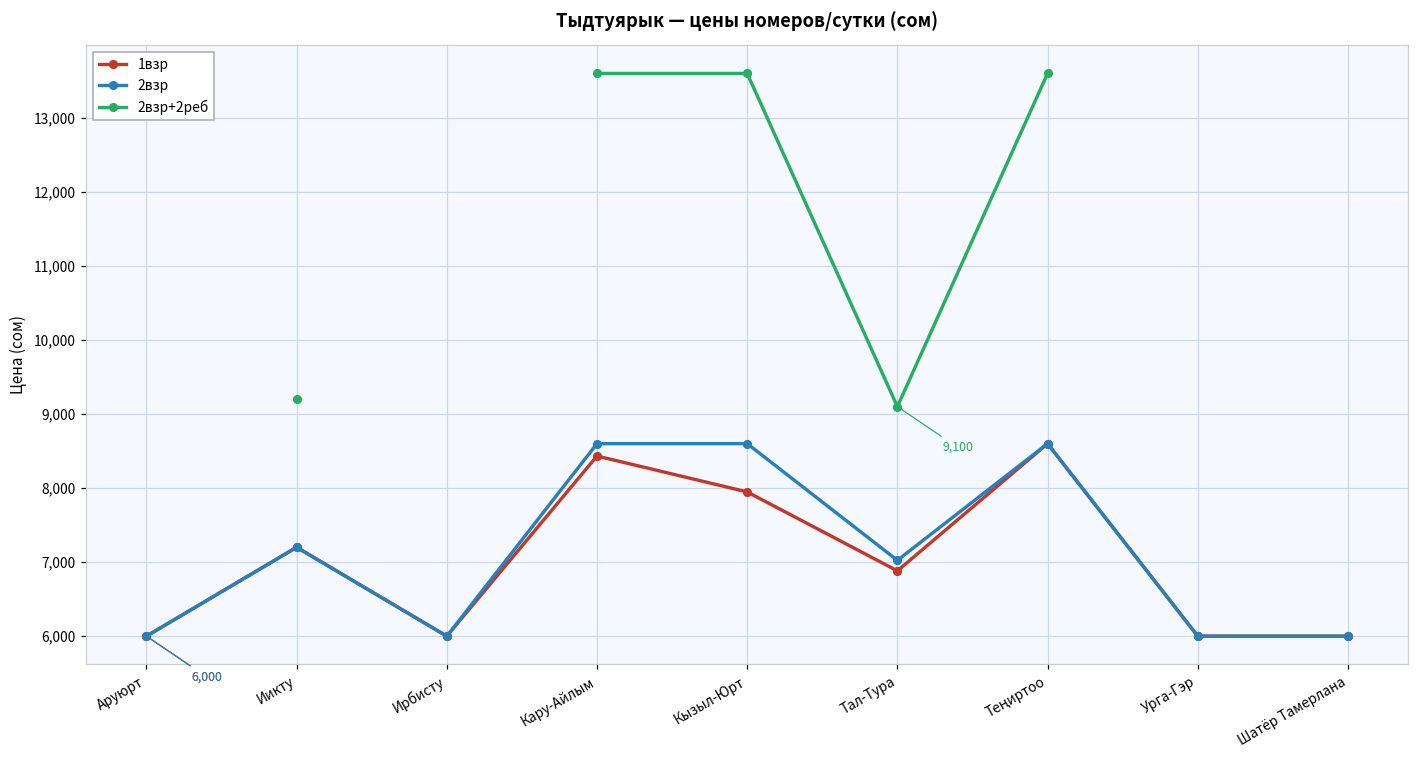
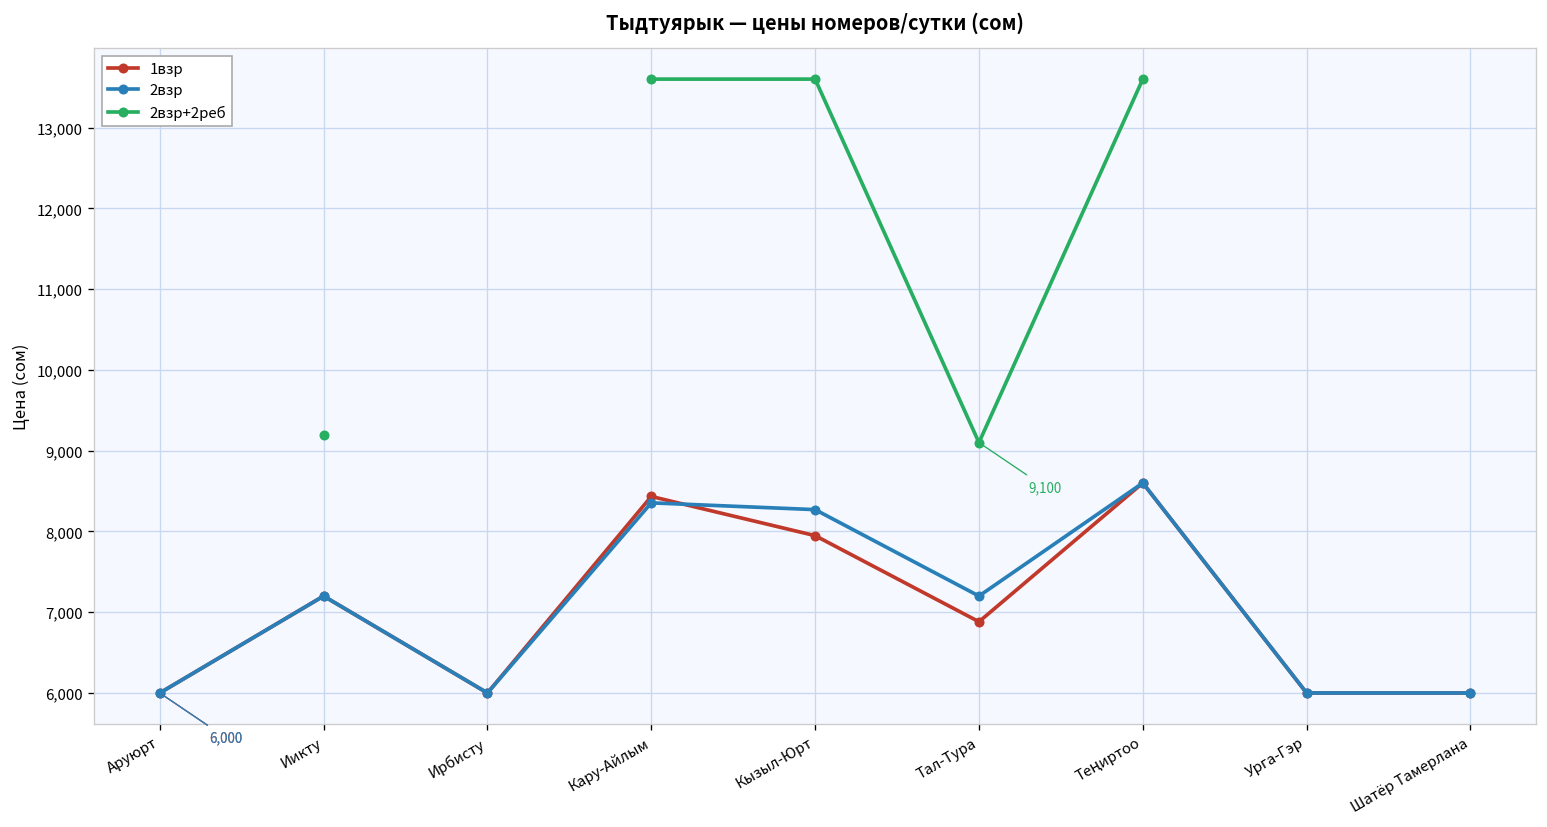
2взр, Кару-Айлым: 8,600 -> 8,400
2взр, Кызыл-Юрт: 8,600 -> 8,300
2взр, Тал-Тура: 7,000 -> 7,200
